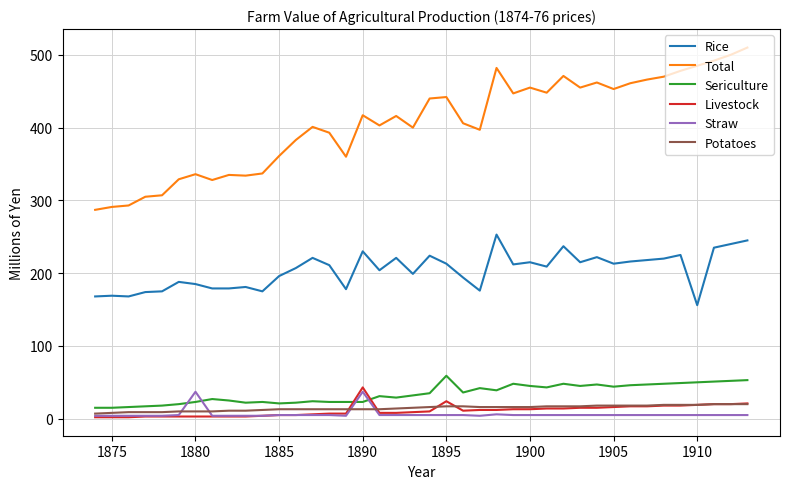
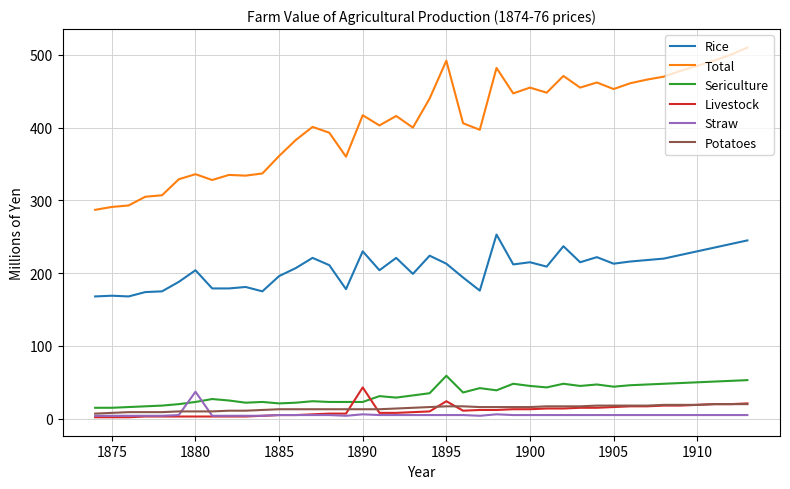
Rice, 1880: 190 -> 200
Straw, 1890: 40 -> 10
Total, 1895: 440 -> 490
Rice, 1910: 160 -> 230
